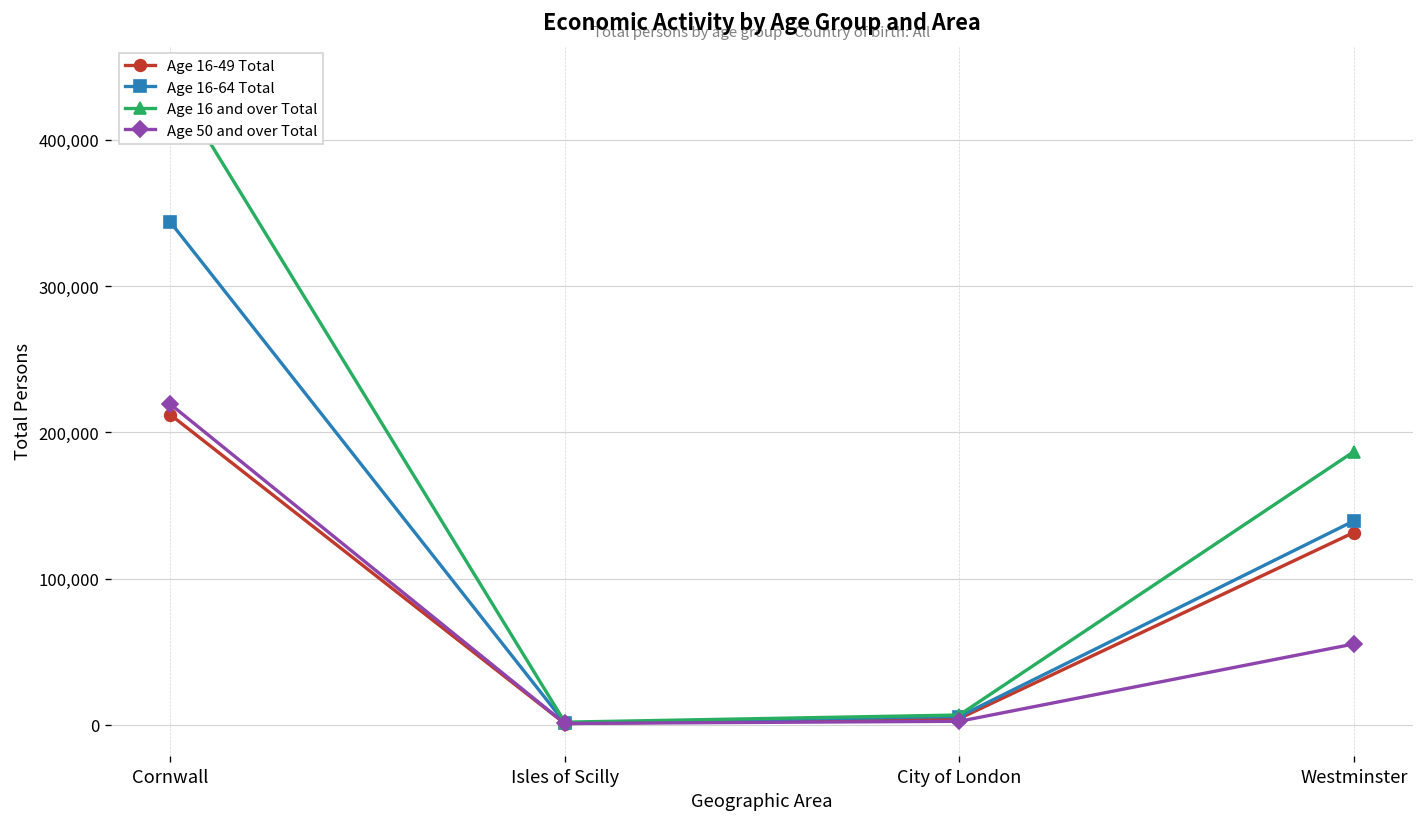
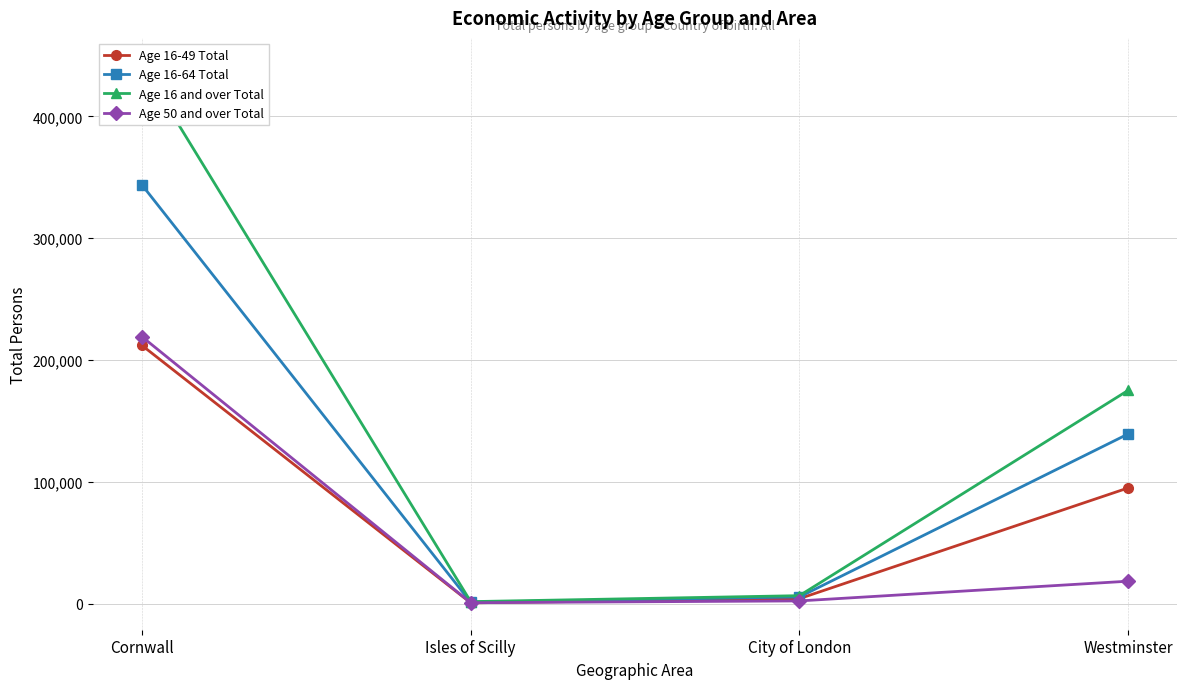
Age 16-49 Total, Westminster: 132,000 -> 95,000
Age 16 and over Total, Westminster: 187,000 -> 175,000
Age 50 and over Total, Westminster: 55,000 -> 19,000
